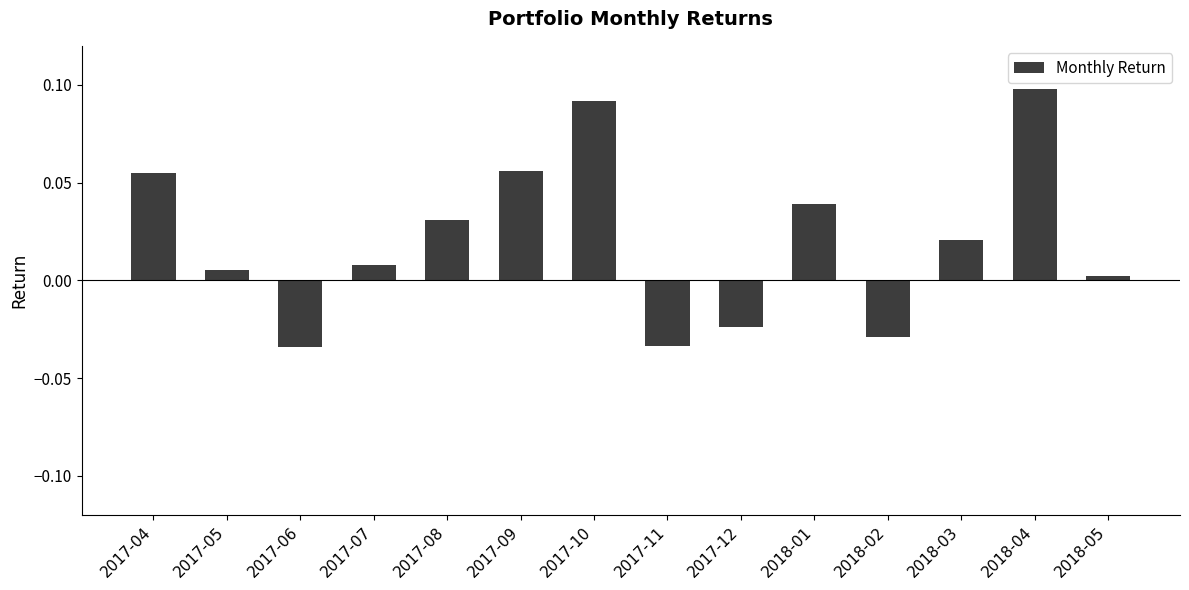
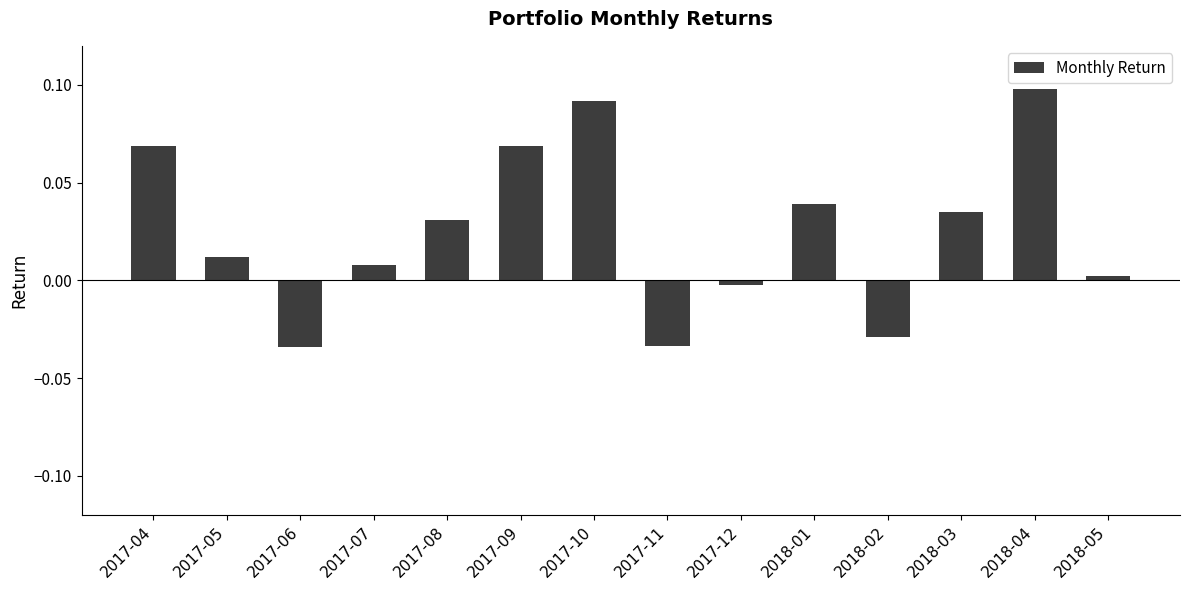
2017-04: 0.055 -> 0.069
2017-05: 0.005 -> 0.012
2017-09: 0.056 -> 0.069
2017-12: -0.024 -> -0.002
2018-03: 0.021 -> 0.035
